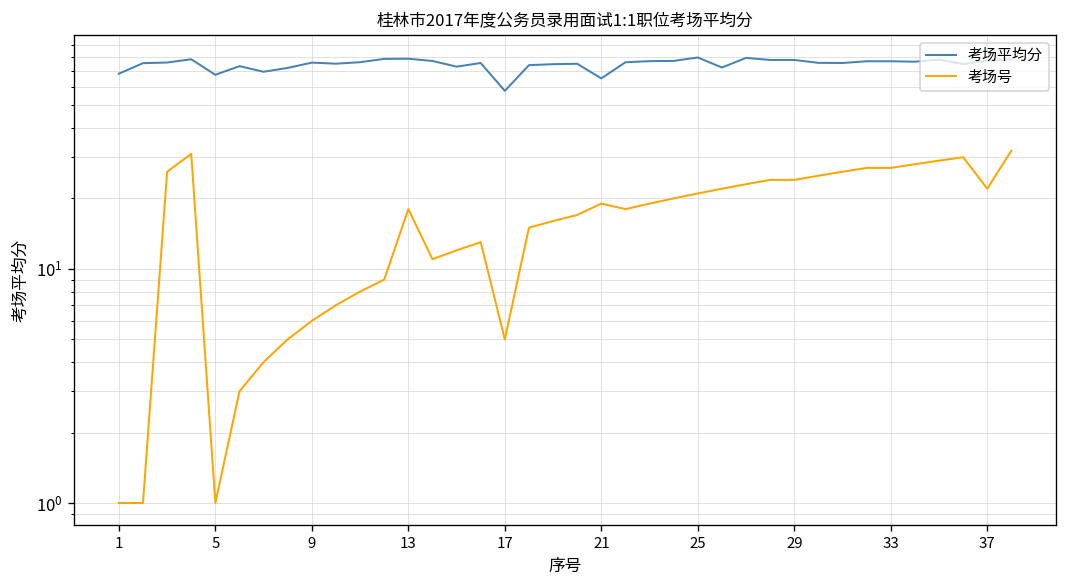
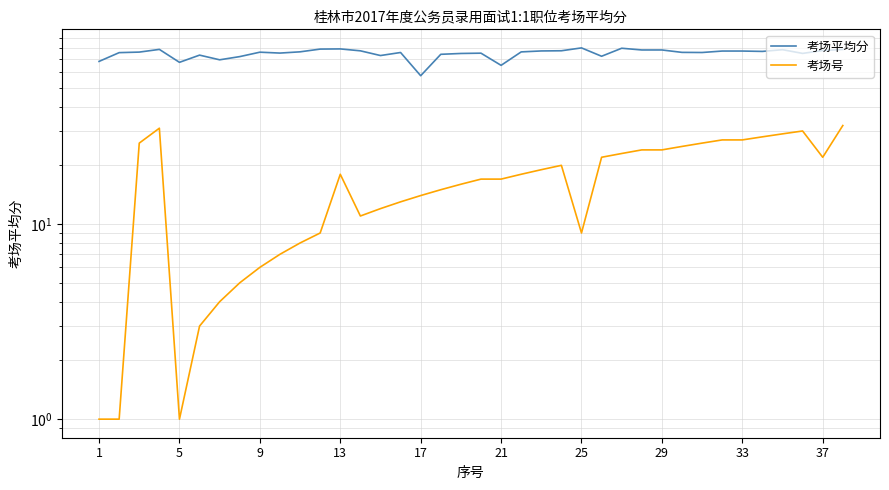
考场号, 17: 5 -> 14
考场号, 21: 19 -> 17
考场号, 25: 21 -> 9
